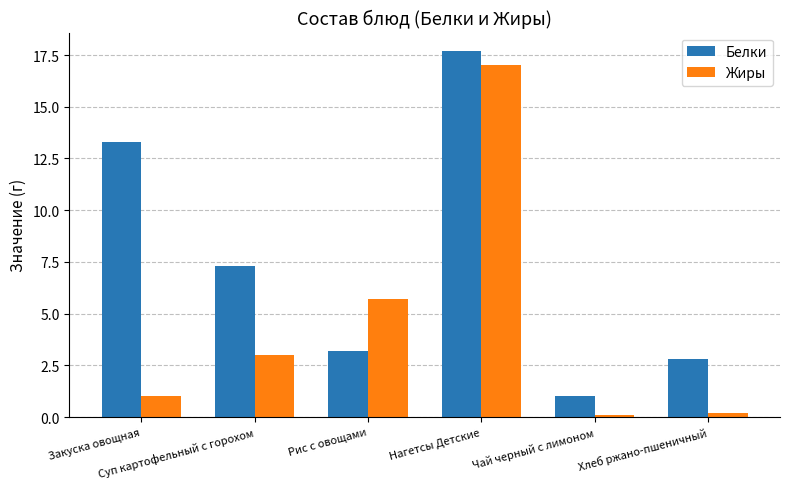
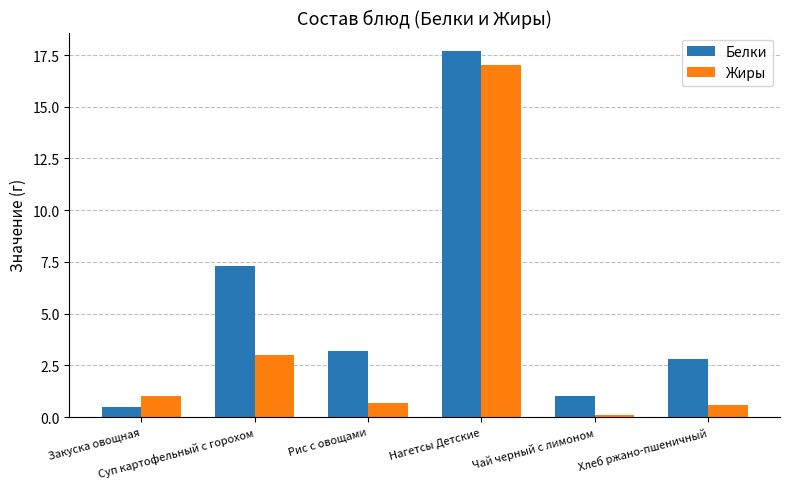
Белки, Закуска овощная: 13.3 -> 0.5
Жиры, Рис с овощами: 5.7 -> 0.7
Жиры, Хлеб ржано-пшеничный: 0.2 -> 0.6
